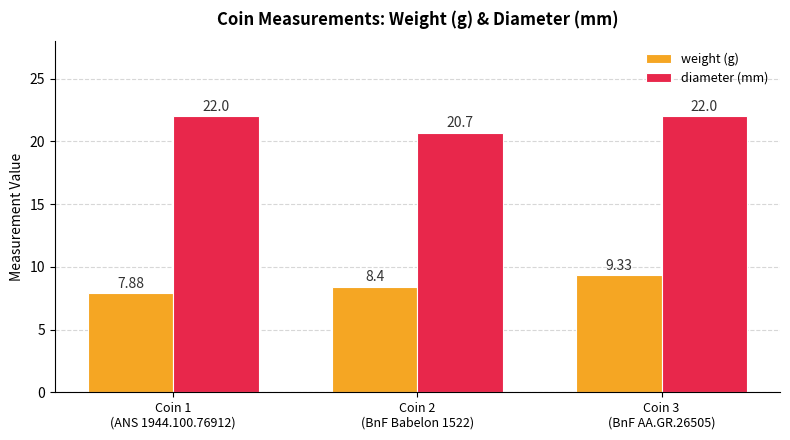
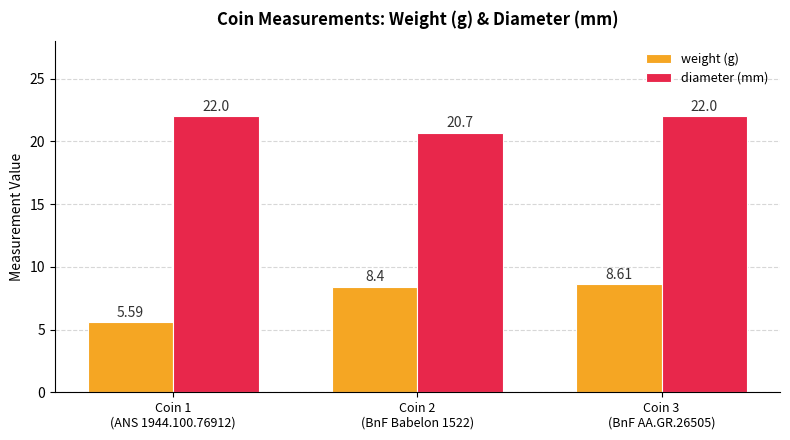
weight (g), Coin 1 (ANS 1944.100.76912): 7.88 -> 5.59
weight (g), Coin 3 (BnF AA.GR.26505): 9.33 -> 8.61
